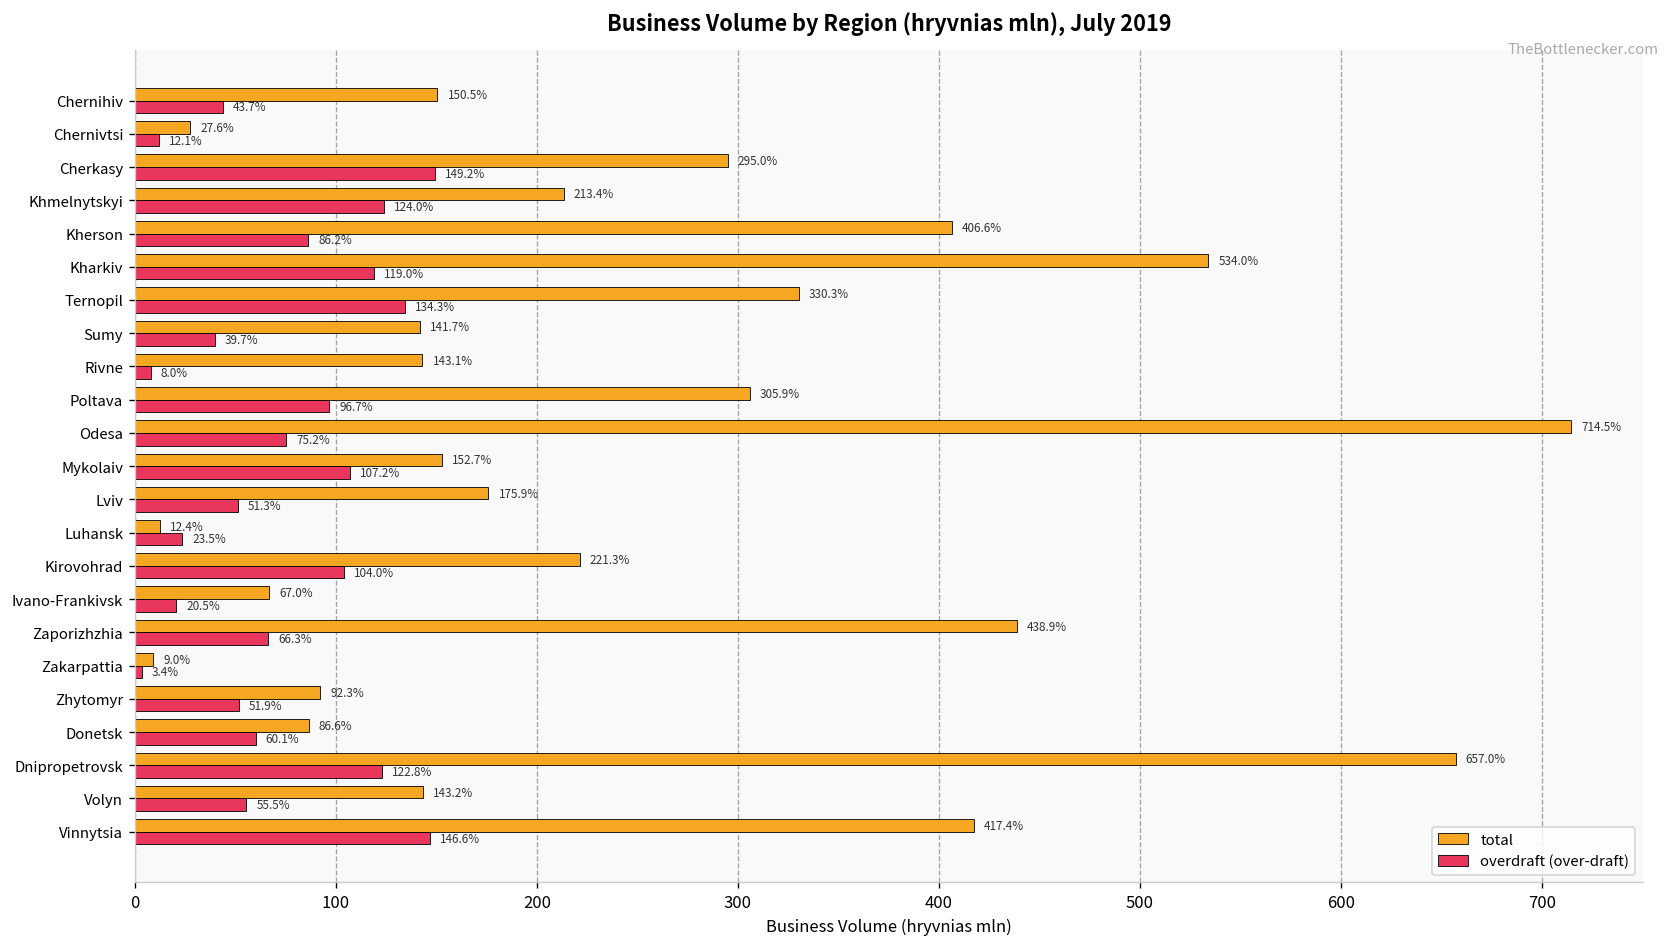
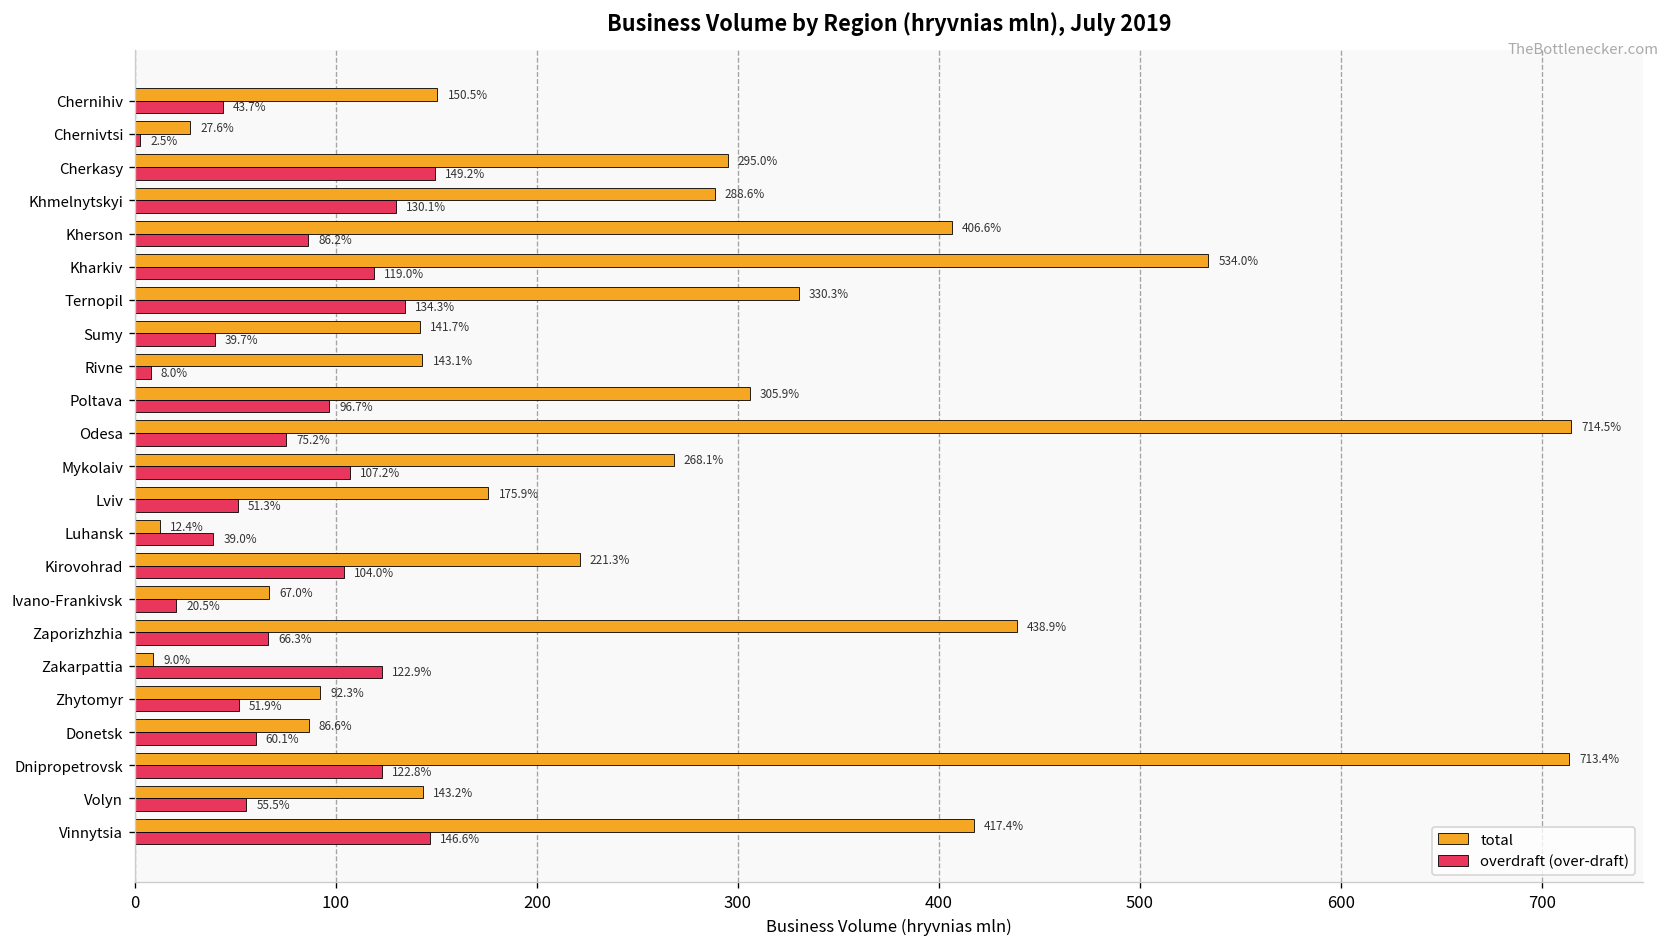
overdraft (over-draft), Chernivtsi: 12.1% -> 2.5%
total, Khmelnytskyi: 213.4% -> 288.6%
overdraft (over-draft), Khmelnytskyi: 124.0% -> 130.1%
total, Mykolaiv: 152.7% -> 268.1%
overdraft (over-draft), Luhansk: 23.5% -> 39.0%
overdraft (over-draft), Zakarpattia: 3.4% -> 122.9%
total, Dnipropetrovsk: 657.0% -> 713.4%
